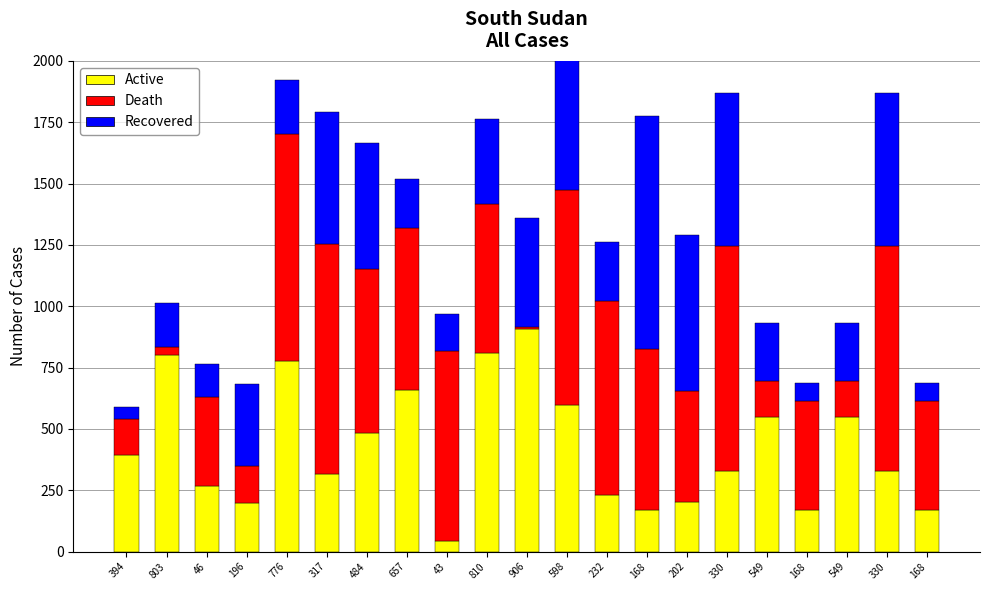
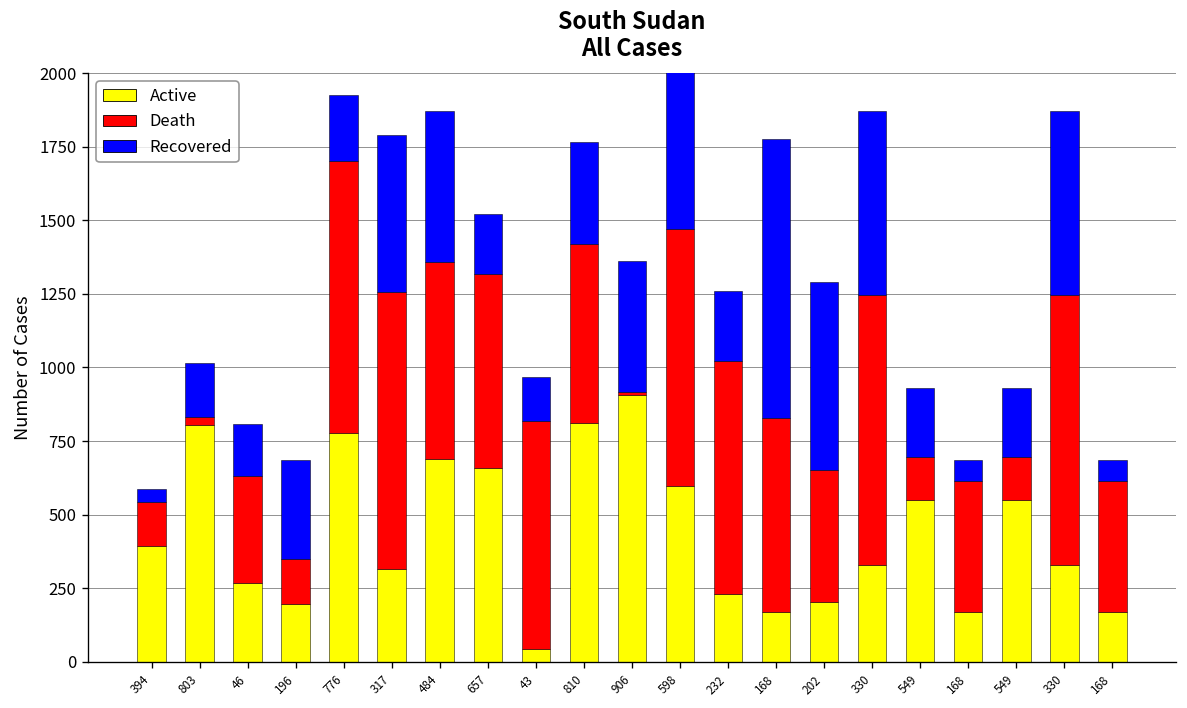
Recovered, 46: 140 -> 180
Active, 484: 480 -> 690
